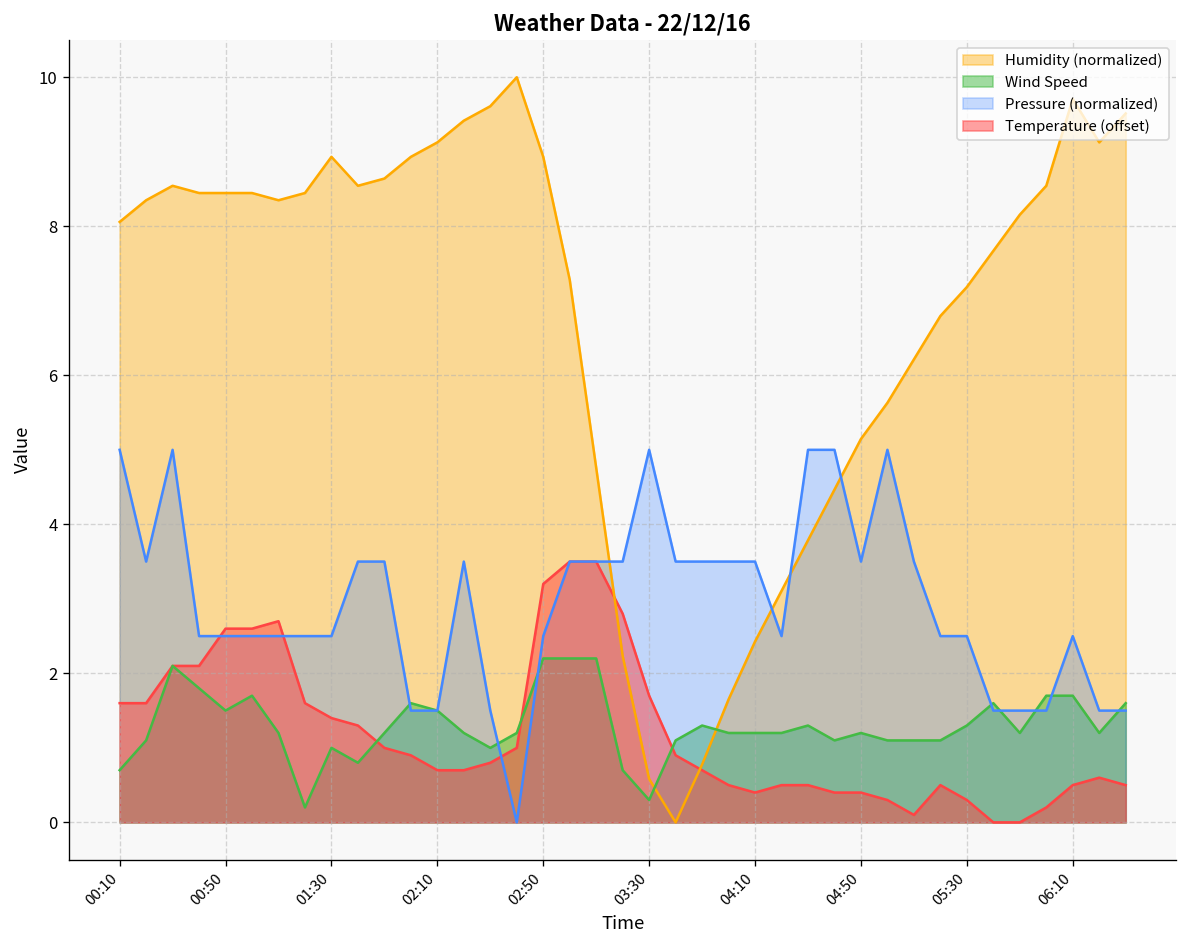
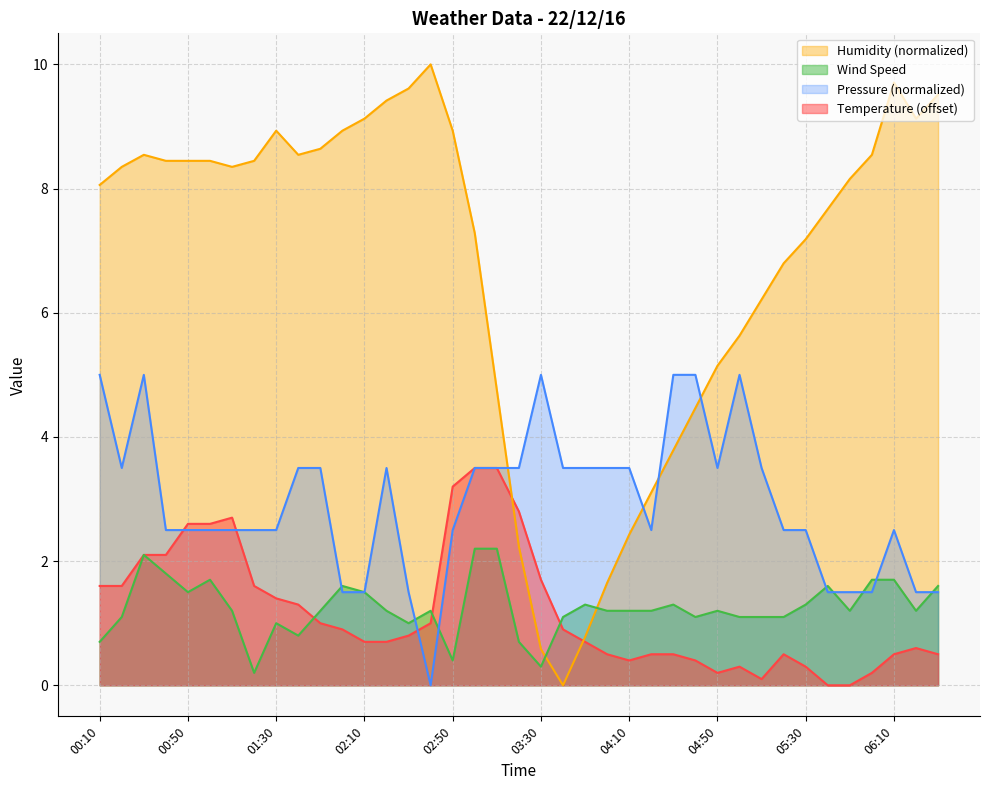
Wind Speed, 02:50: 2.2 -> 0.4
Temperature (offset), 04:50: 0.4 -> 0.2
